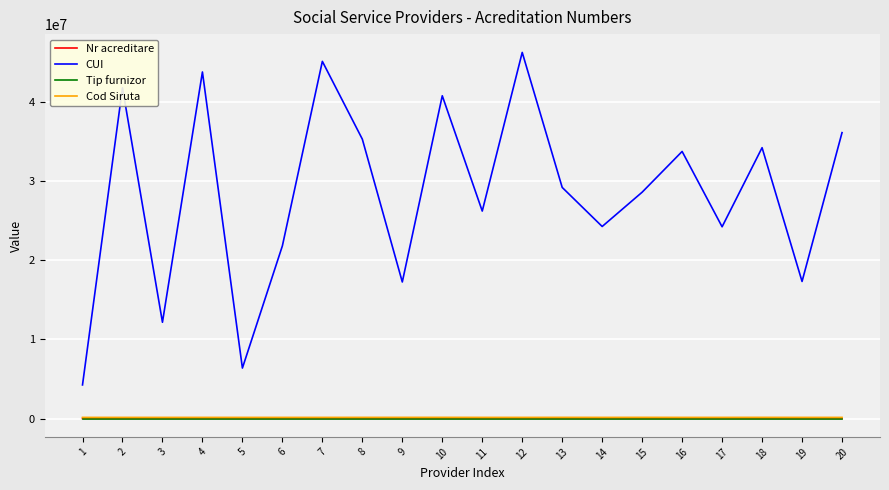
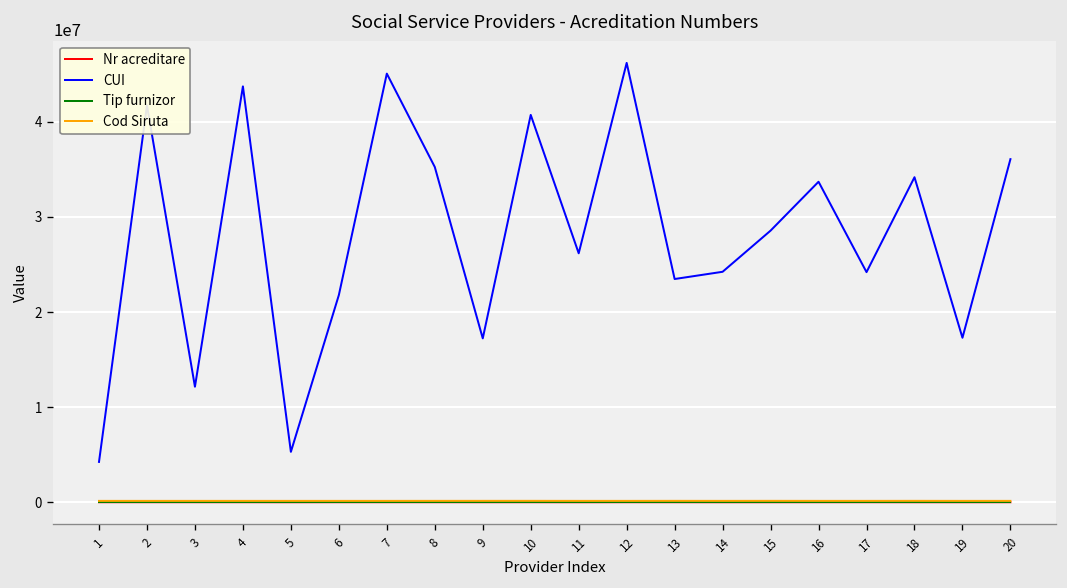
CUI, 5: 6000000 -> 5000000
CUI, 13: 29000000 -> 23000000
